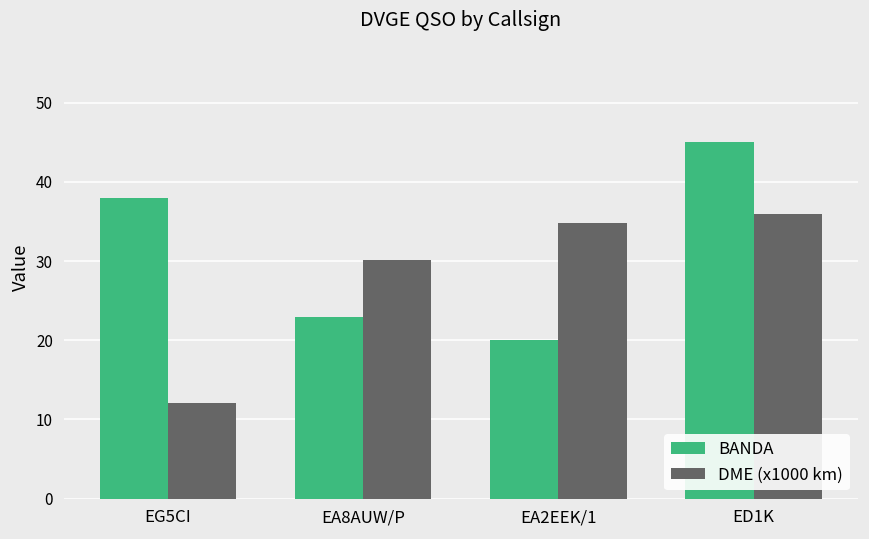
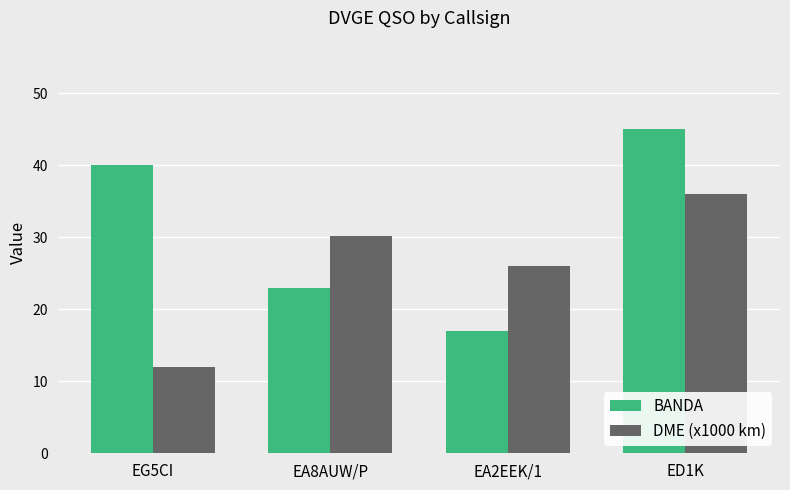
BANDA, EG5CI: 38 -> 40
BANDA, EA2EEK/1: 20 -> 17
DME (x1000 km), EA2EEK/1: 35 -> 26
